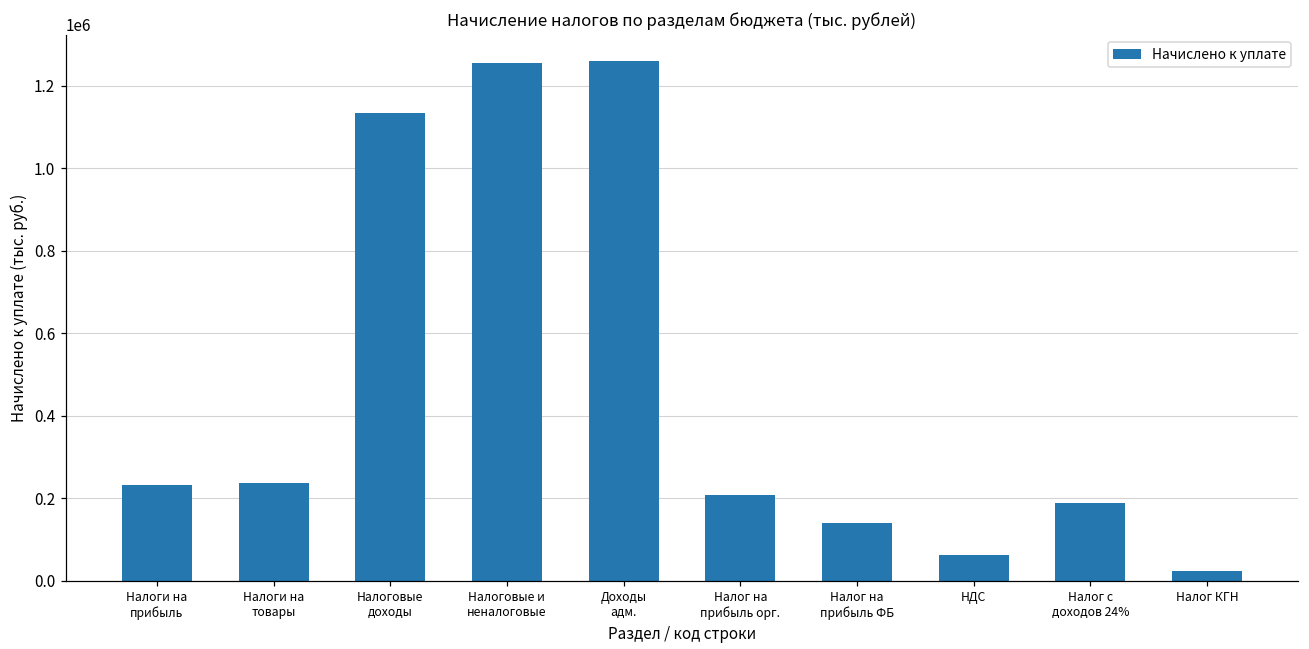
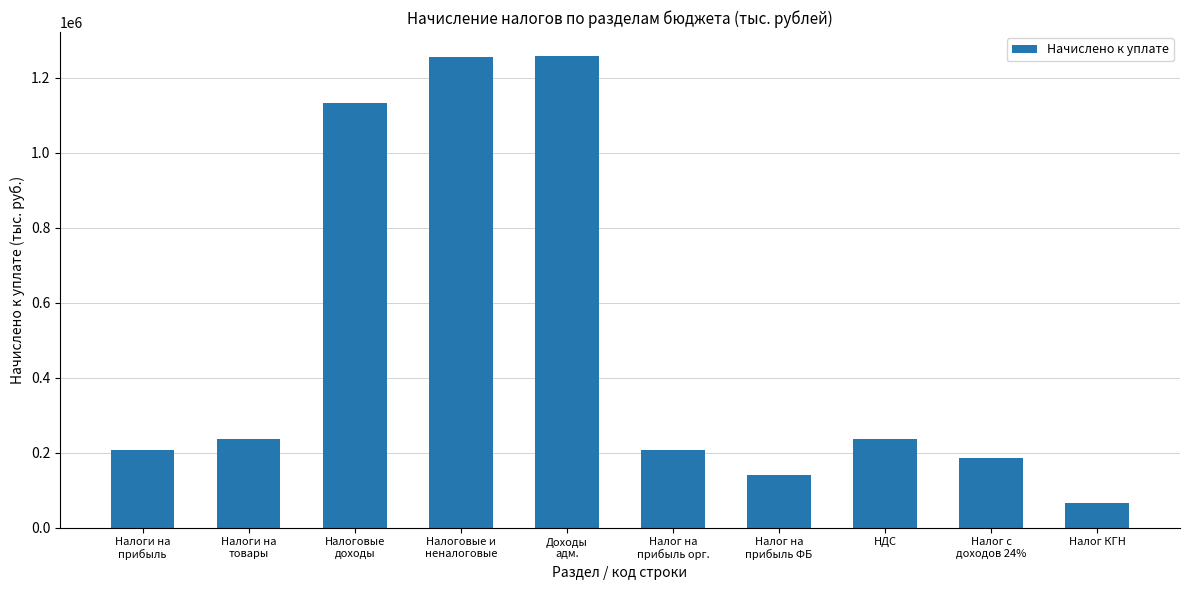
Налоги на прибыль: 230000 -> 210000
НДС: 60000 -> 240000
Налог КГН: 20000 -> 60000
